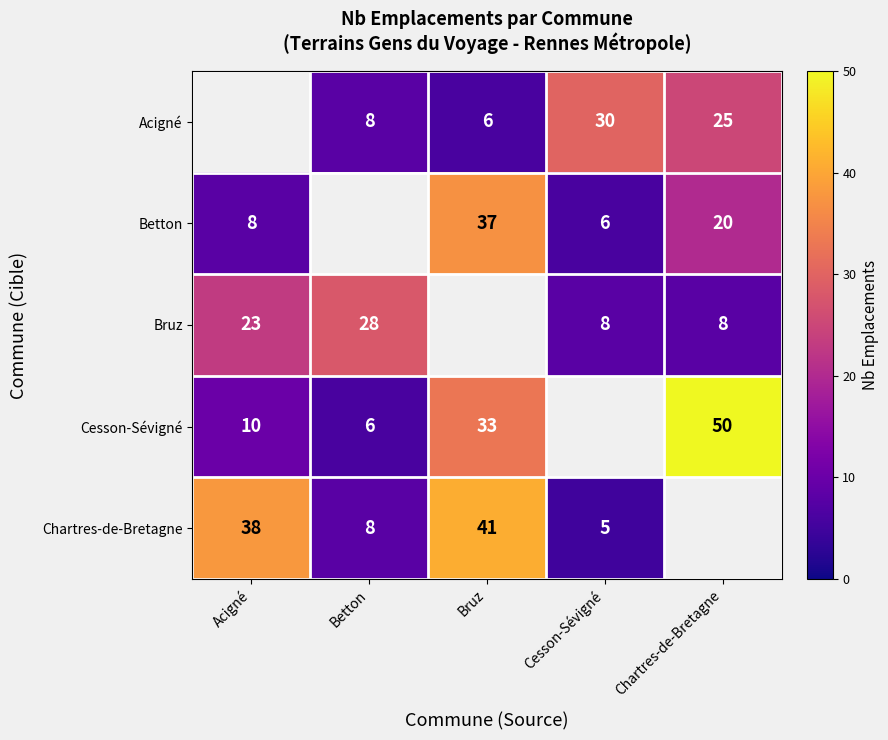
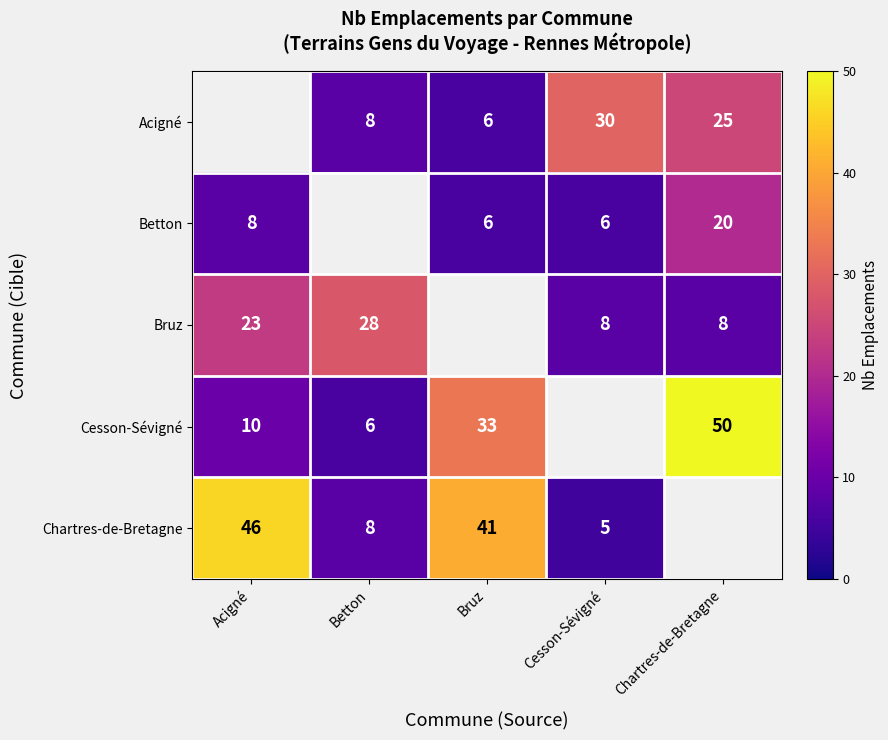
Betton, Bruz: 37 -> 6
Chartres-de-Bretagne, Acigné: 38 -> 46
